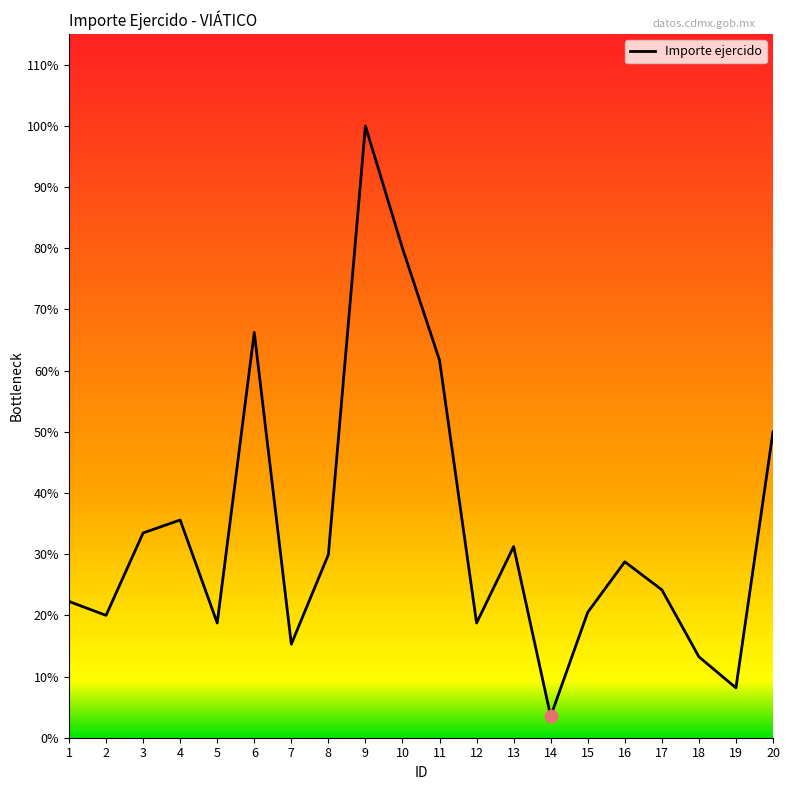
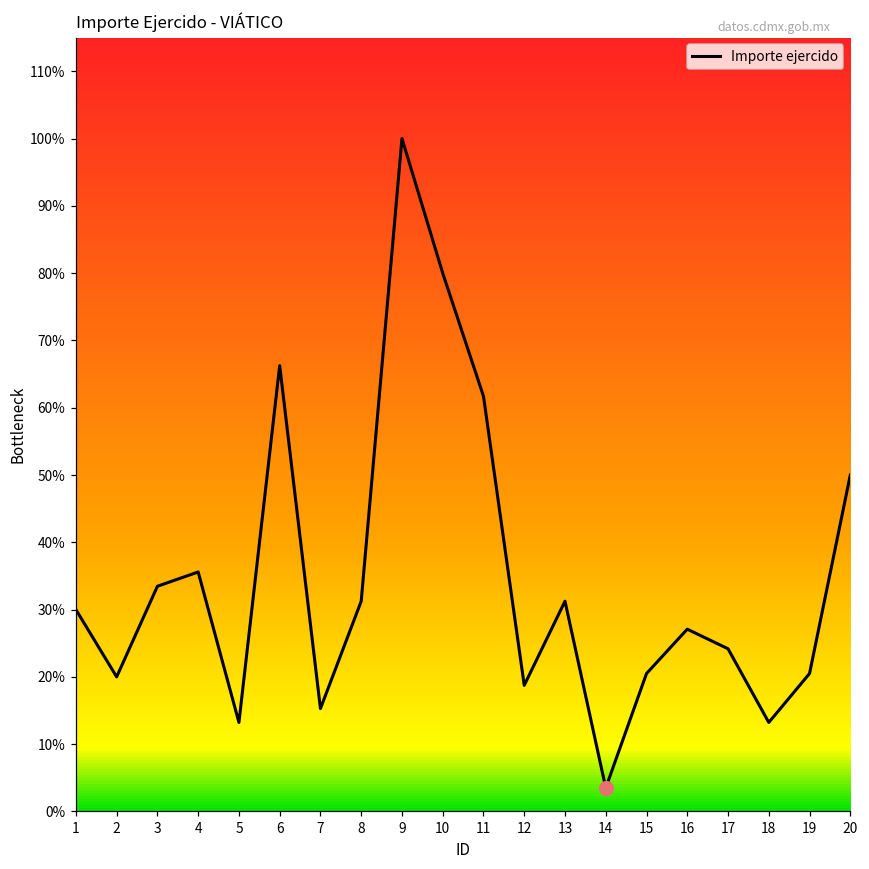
Importe ejercido, 1: 22% -> 30%
Importe ejercido, 5: 19% -> 13%
Importe ejercido, 8: 30% -> 31%
Importe ejercido, 16: 29% -> 27%
Importe ejercido, 19: 8% -> 21%
